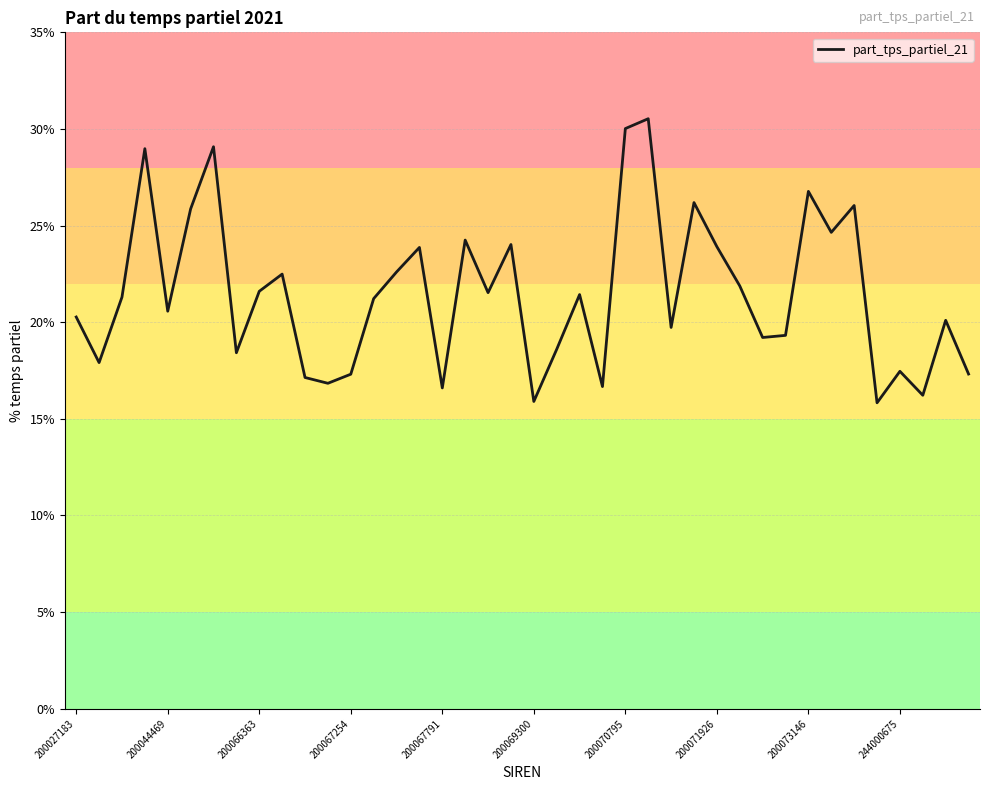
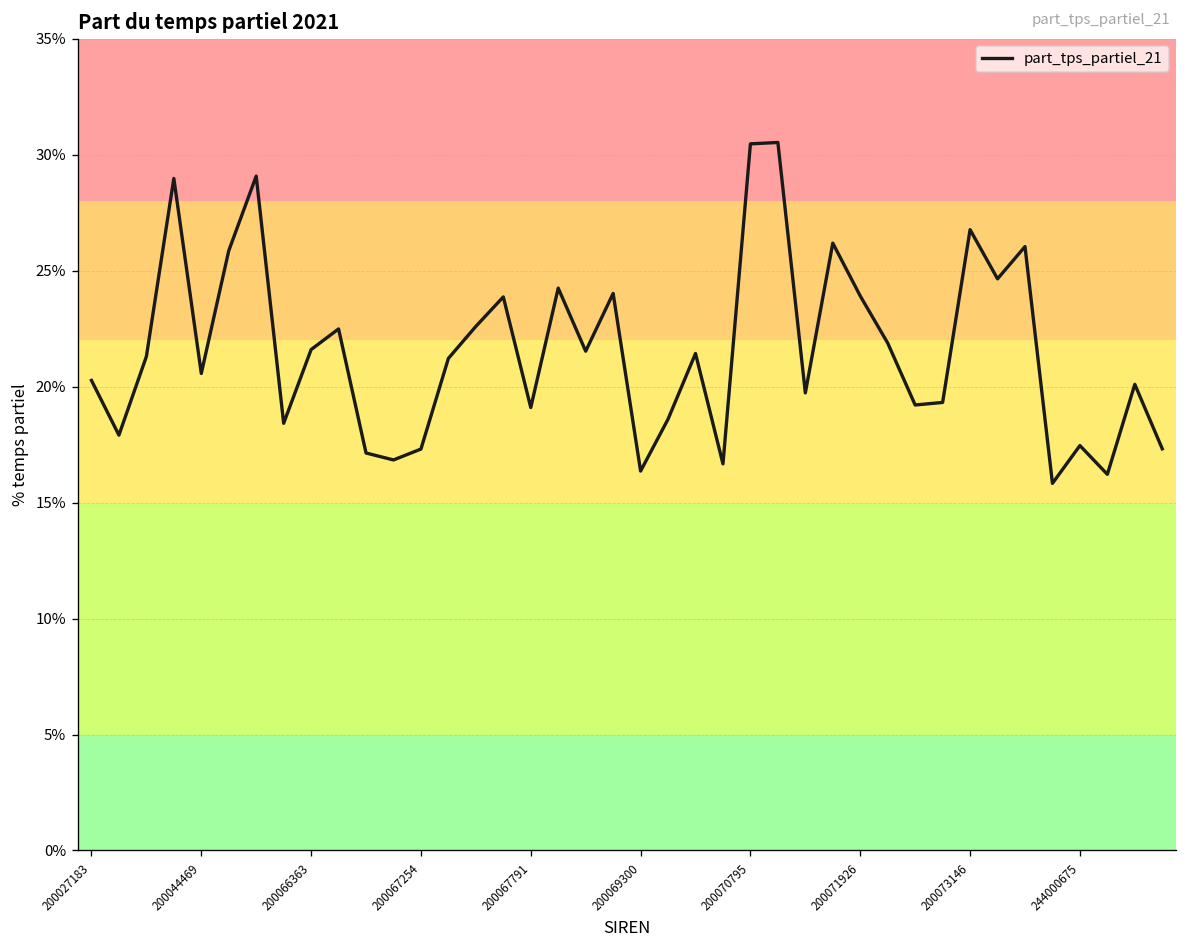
200067791: 16.6% -> 19.1%
200069300: 15.9% -> 16.4%
200070795: 30.0% -> 30.5%
